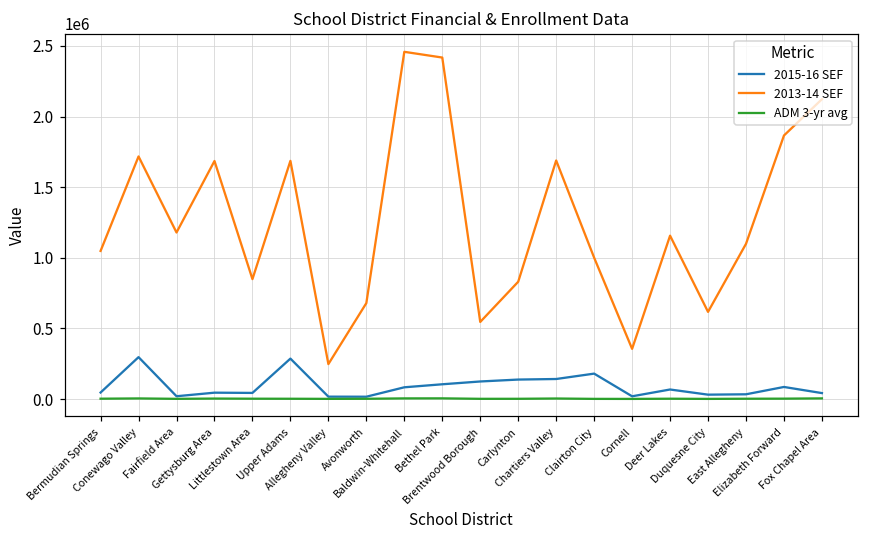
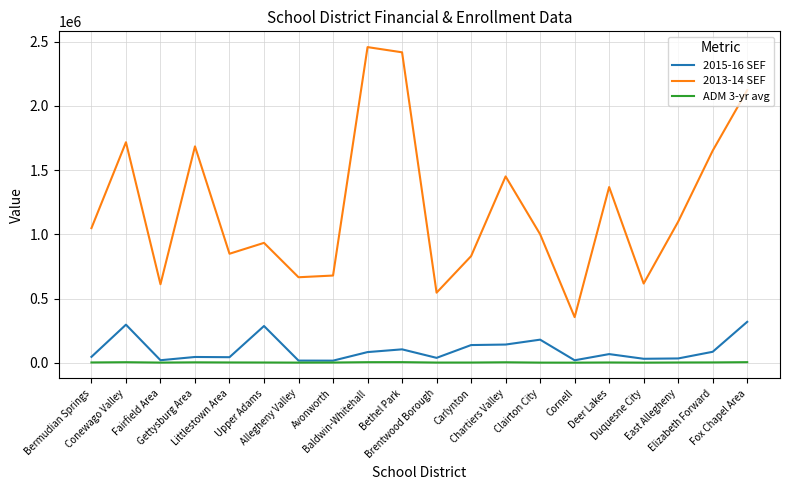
2013-14 SEF, Fairfield Area: 1180000 -> 610000
2013-14 SEF, Upper Adams: 1690000 -> 930000
2013-14 SEF, Allegheny Valley: 250000 -> 670000
2015-16 SEF, Brentwood Borough: 120000 -> 40000
2013-14 SEF, Chartiers Valley: 1690000 -> 1450000
2013-14 SEF, Deer Lakes: 1160000 -> 1370000
2013-14 SEF, Elizabeth Forward: 1870000 -> 1650000
2015-16 SEF, Fox Chapel Area: 40000 -> 320000
